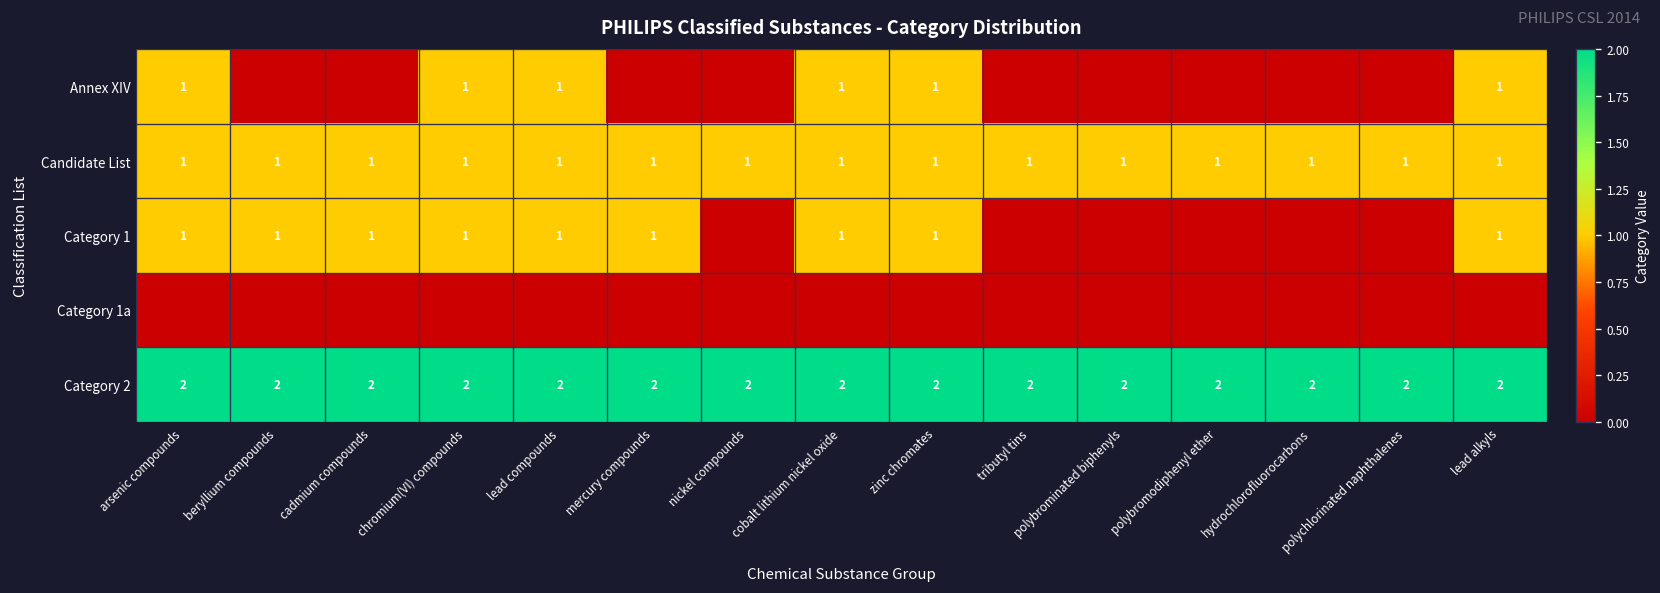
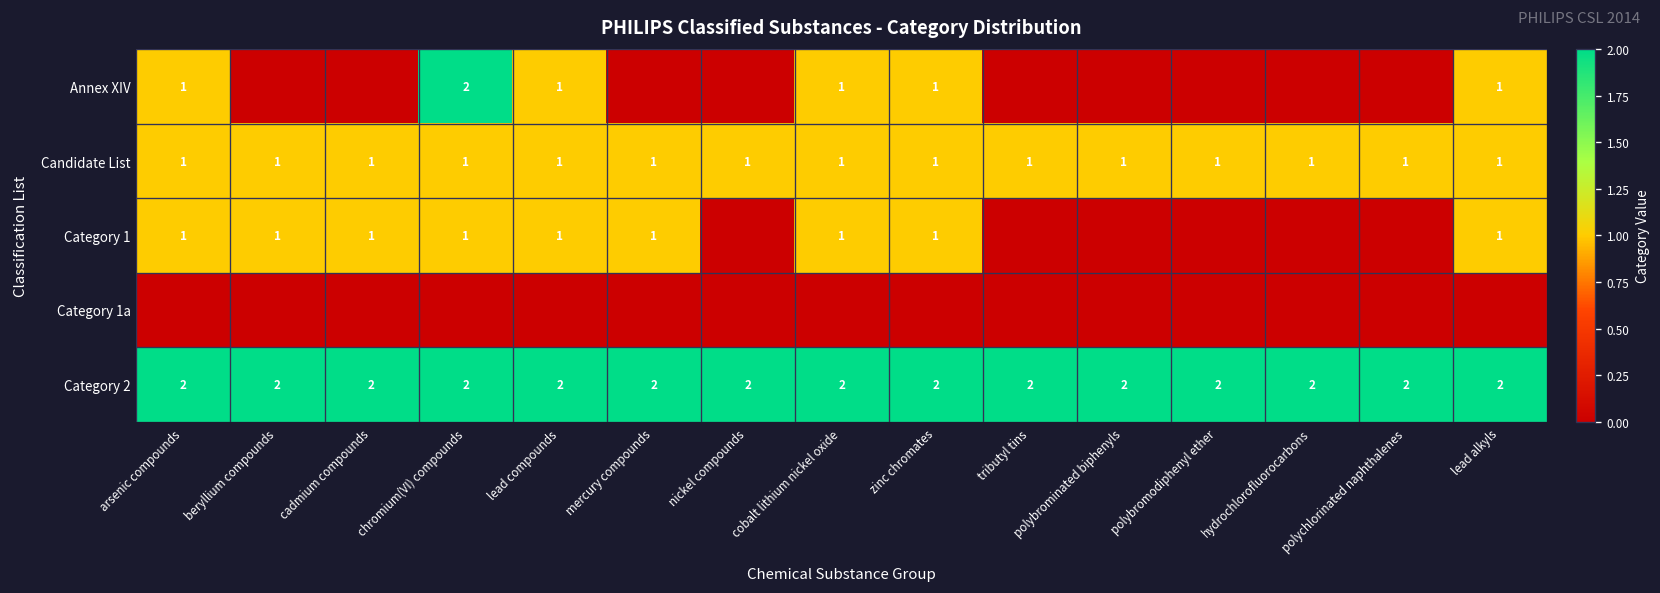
Annex XIV, chromium(VI) compounds: 1 -> 2
